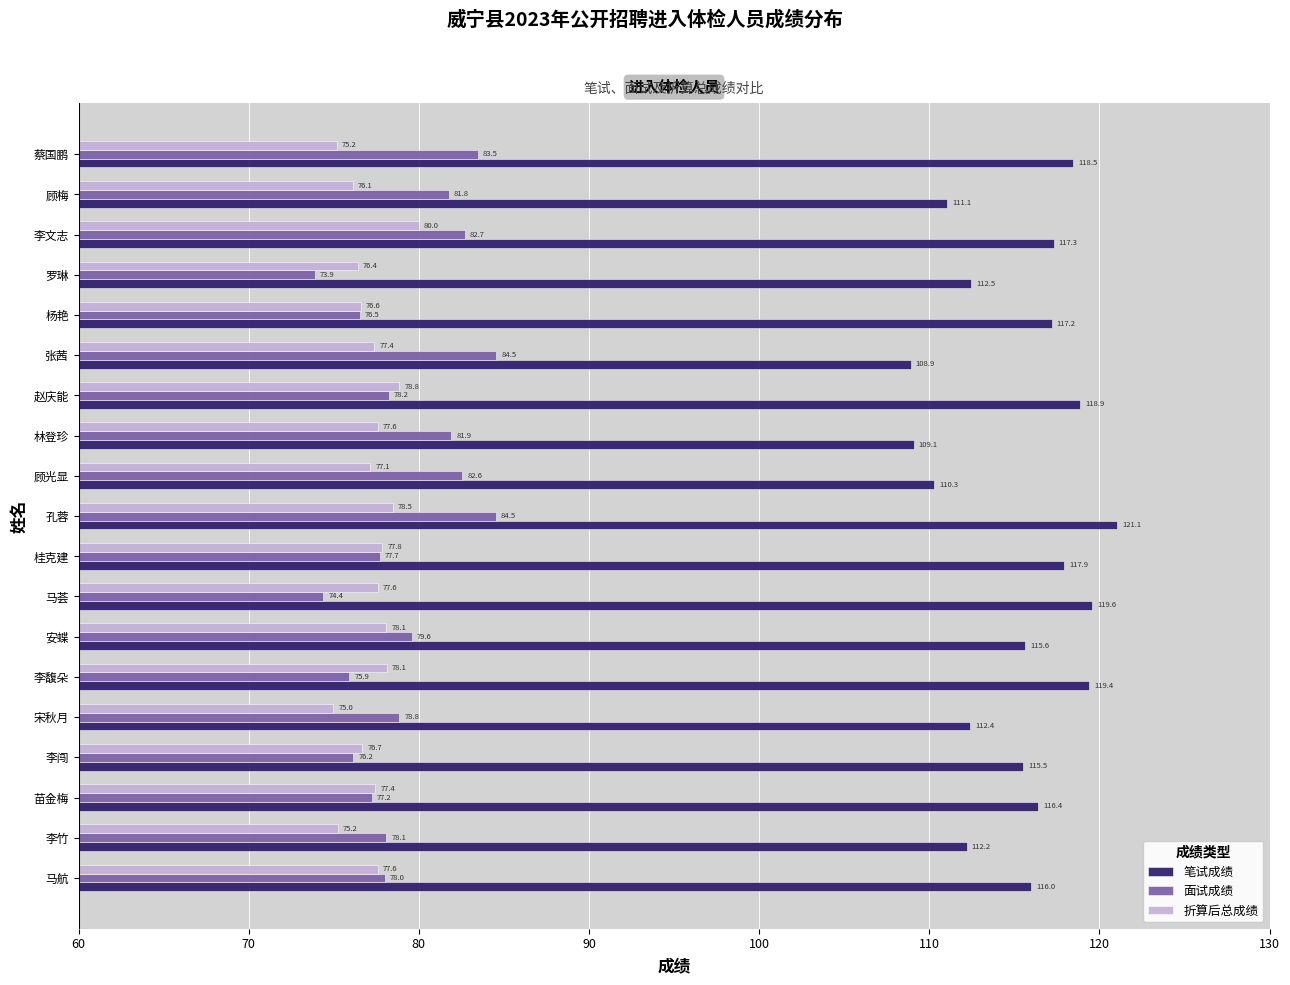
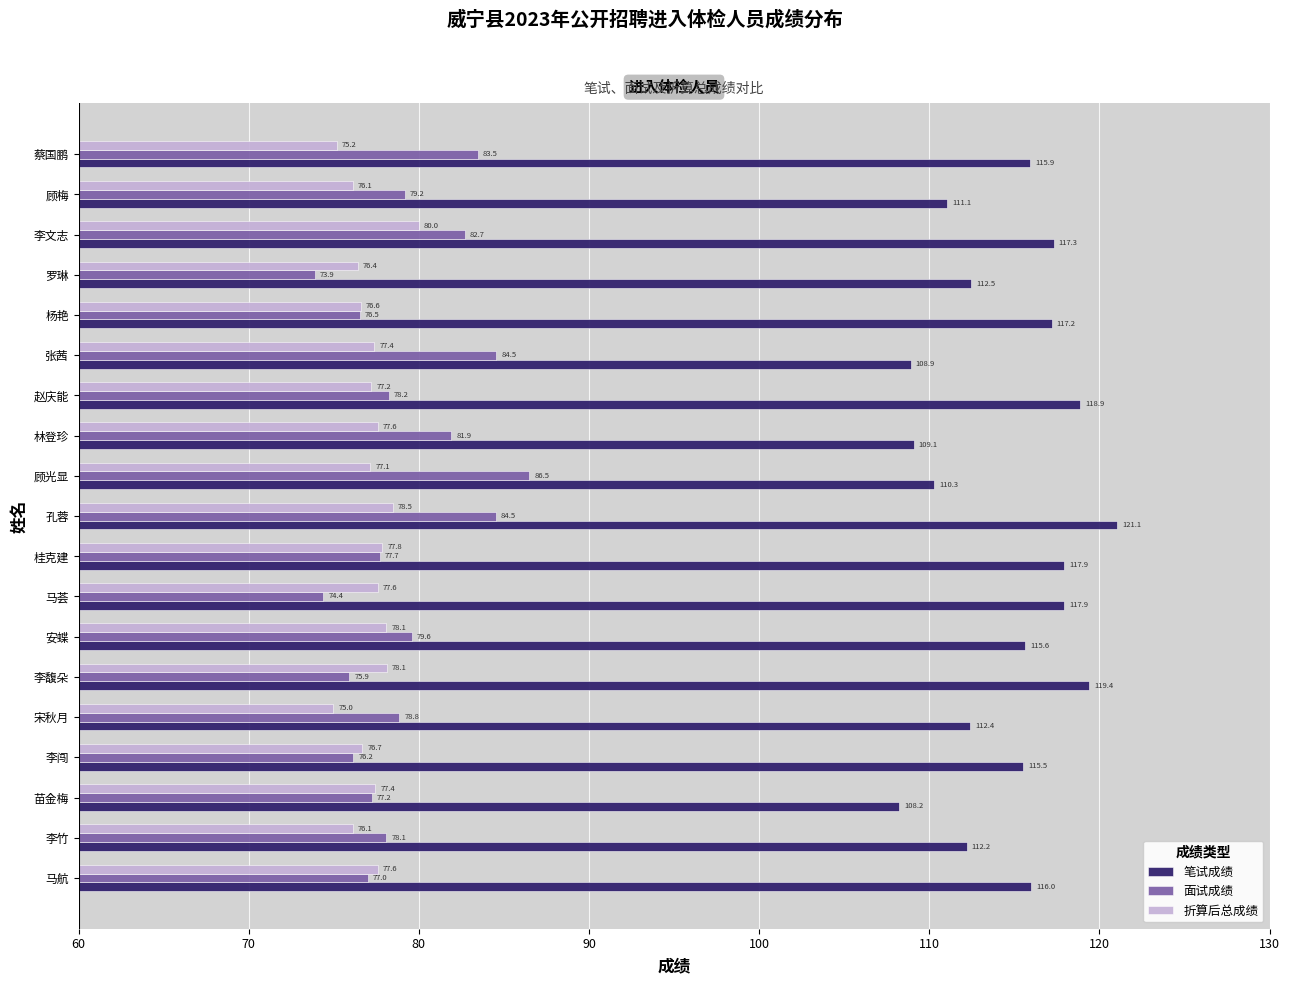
笔试成绩, 蔡国鹏: 118.5 -> 115.9
面试成绩, 顾梅: 81.8 -> 79.2
折算后总成绩, 赵庆能: 78.8 -> 77.2
面试成绩, 顾光显: 82.6 -> 86.5
笔试成绩, 马荟: 119.6 -> 117.9
笔试成绩, 苗金梅: 116.4 -> 108.2
折算后总成绩, 李竹: 75.2 -> 76.1
面试成绩, 马航: 78.0 -> 77.0
